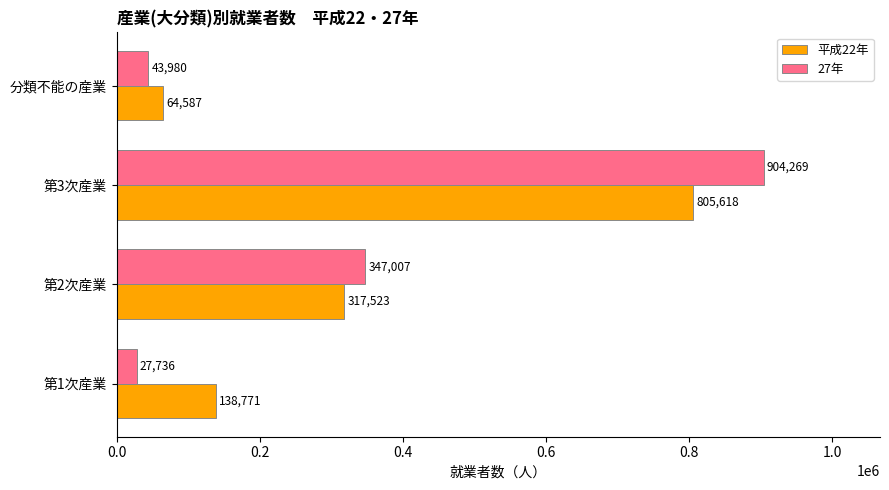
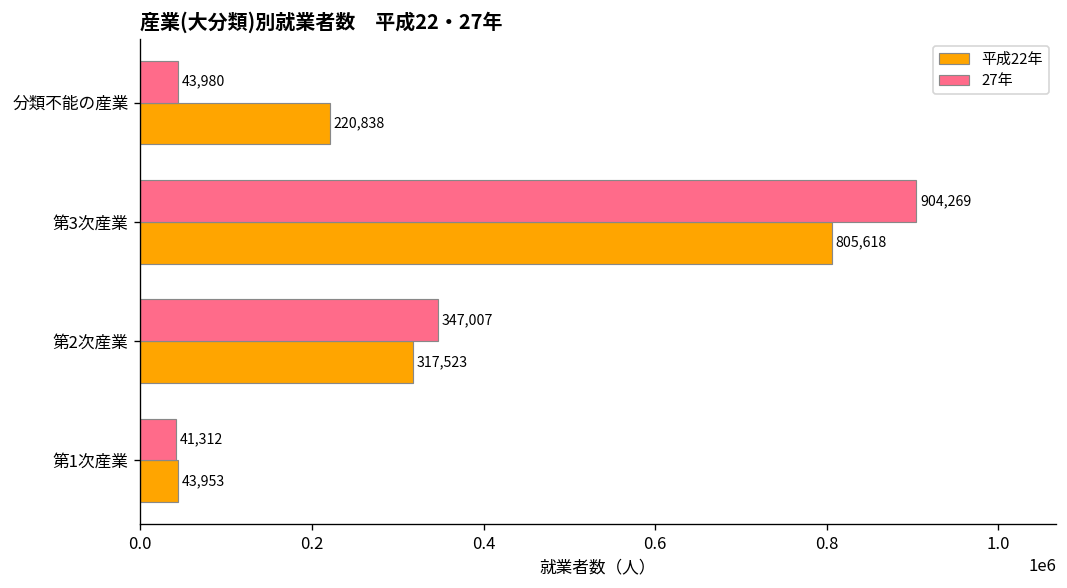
平成22年, 分類不能の産業: 64,587 -> 220,838
27年, 第1次産業: 27,736 -> 41,312
平成22年, 第1次産業: 138,771 -> 43,953
